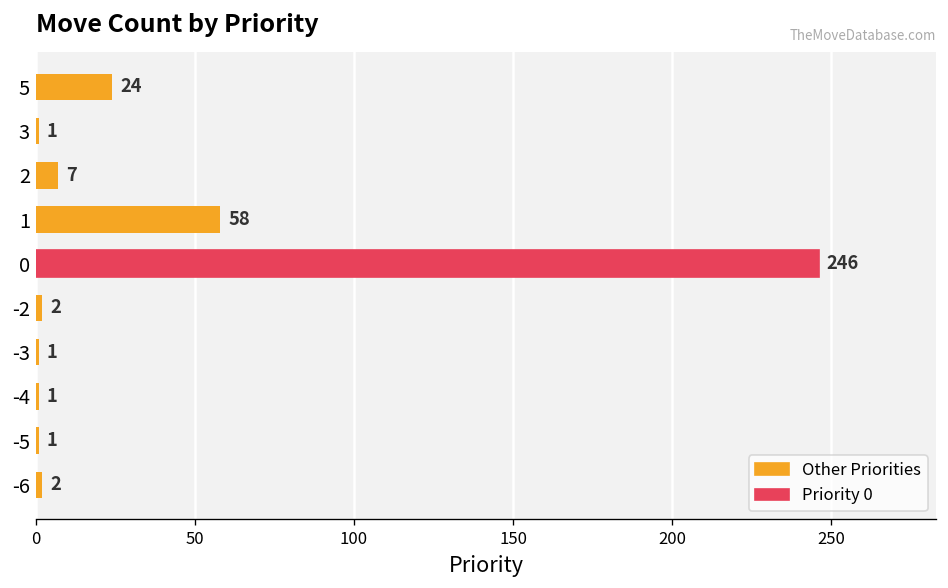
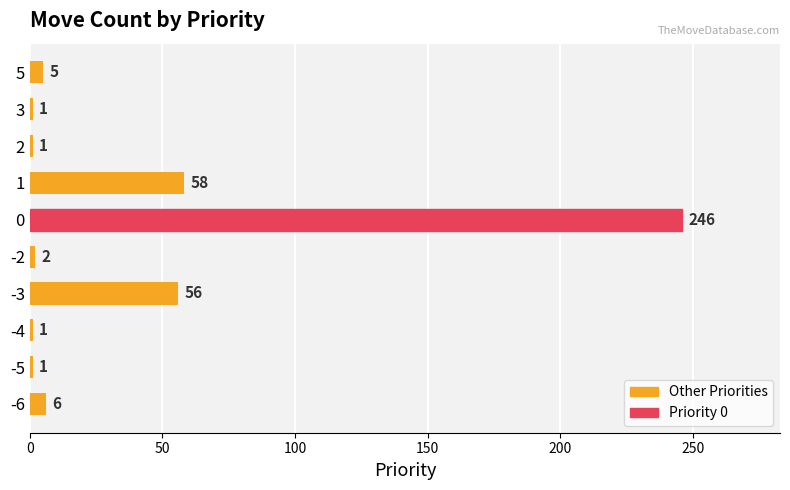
5: 24 -> 5
2: 7 -> 1
-3: 1 -> 56
-6: 2 -> 6
